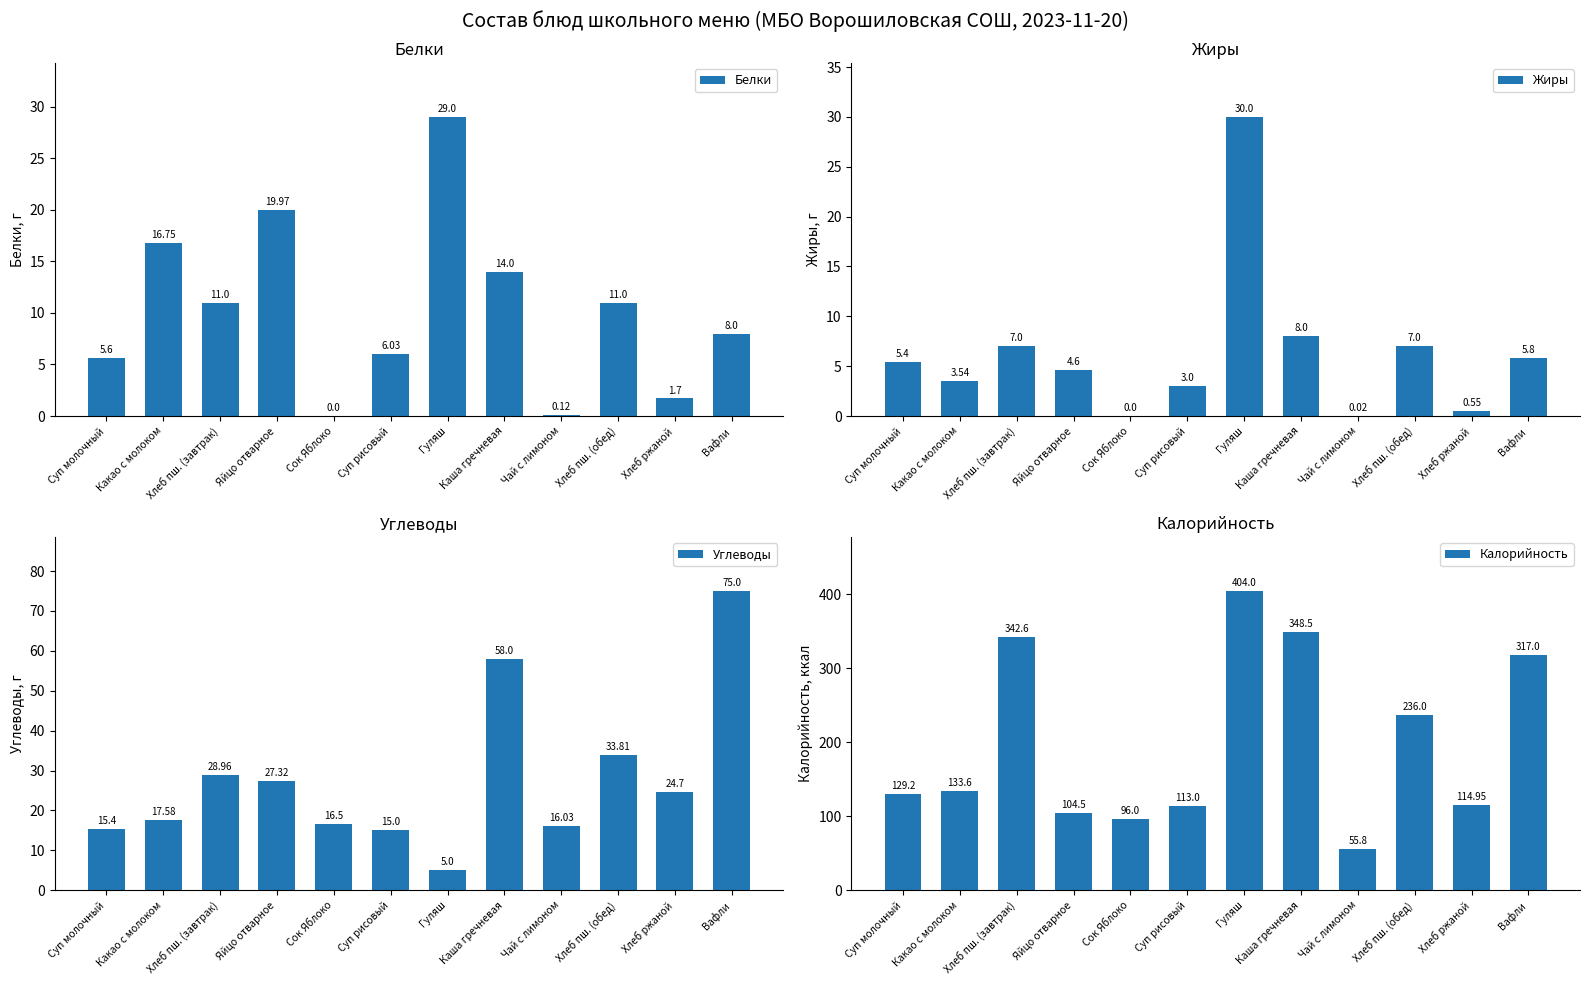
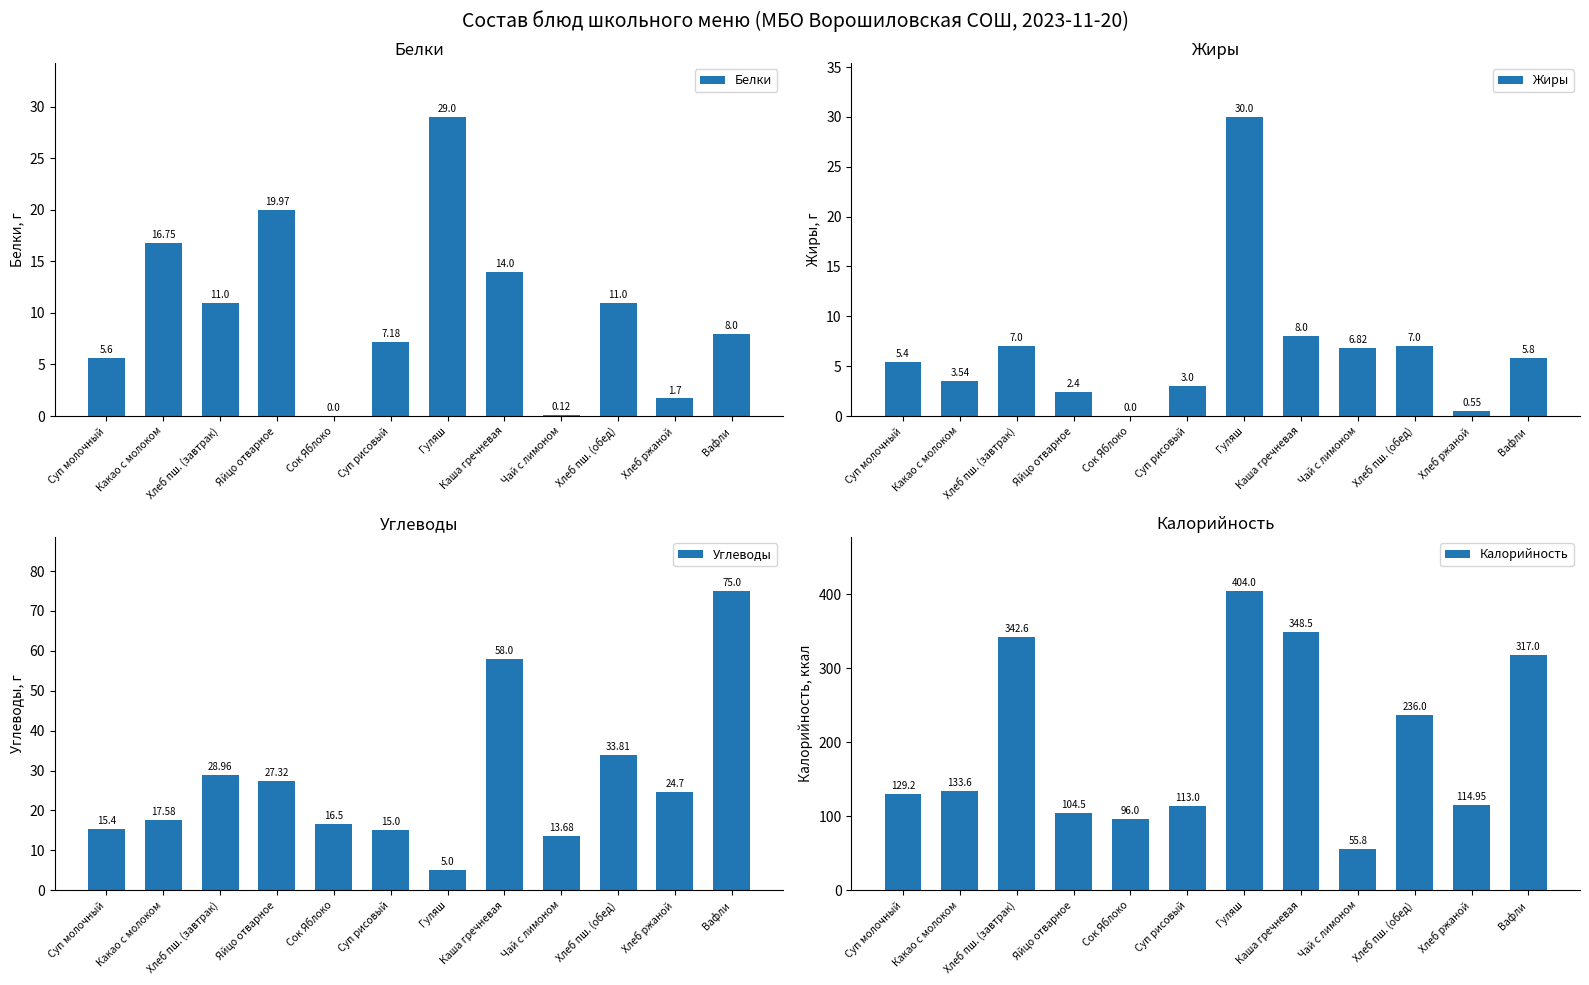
Белки, Суп рисовый: 6.03 -> 7.18
Жиры, Яйцо отварное: 4.6 -> 2.4
Жиры, Чай с лимоном: 0.02 -> 6.82
Углеводы, Чай с лимоном: 16.03 -> 13.68
